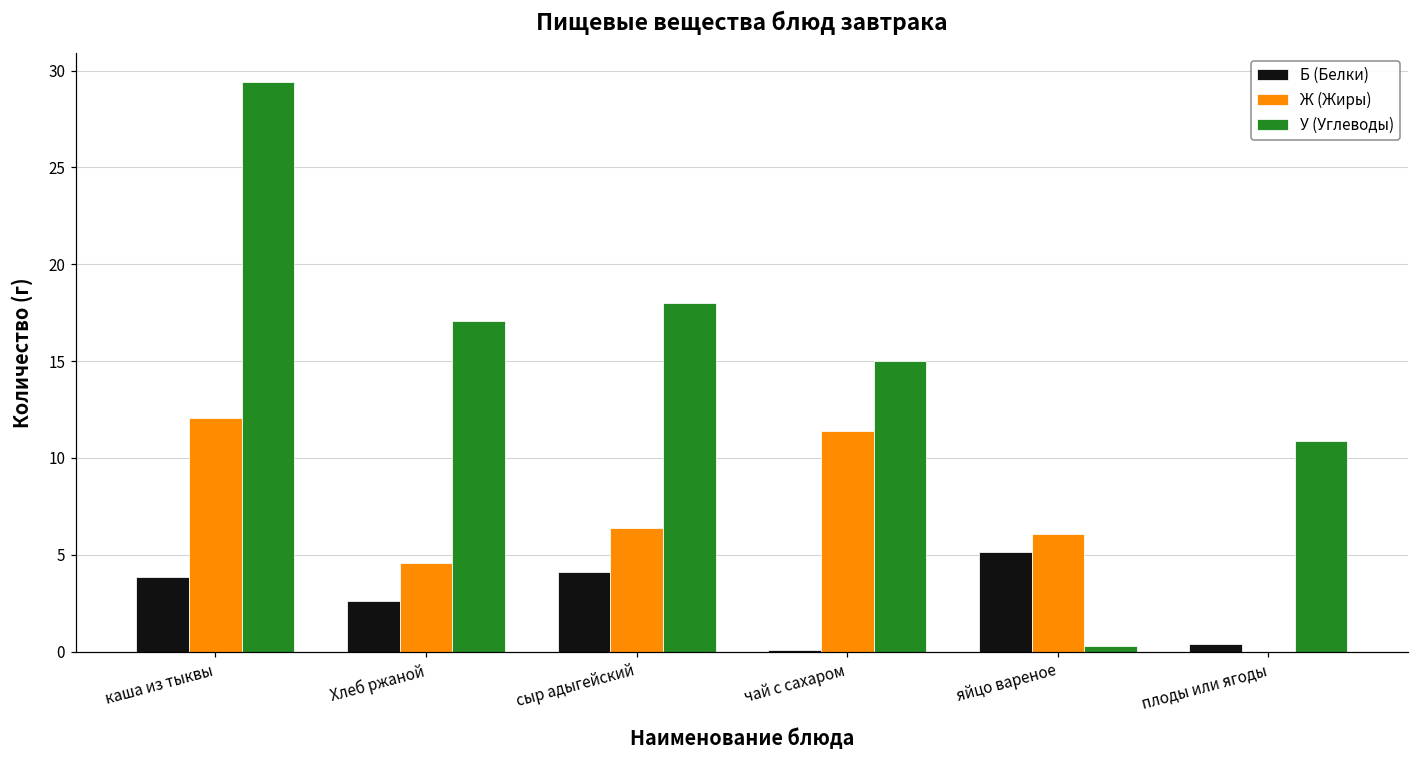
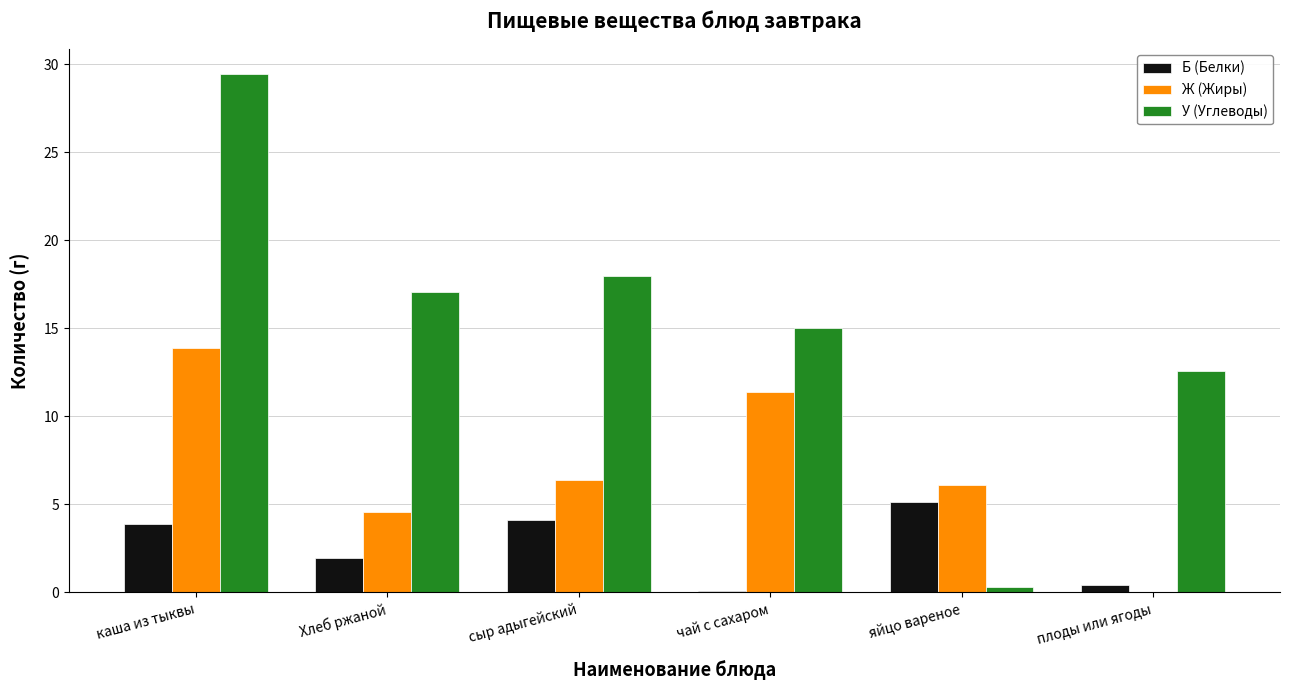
Ж (Жиры), каша из тыквы: 12.1 -> 13.9
Б (Белки), Хлеб ржаной: 2.6 -> 2.0
У (Углеводы), плоды или ягоды: 10.9 -> 12.6
